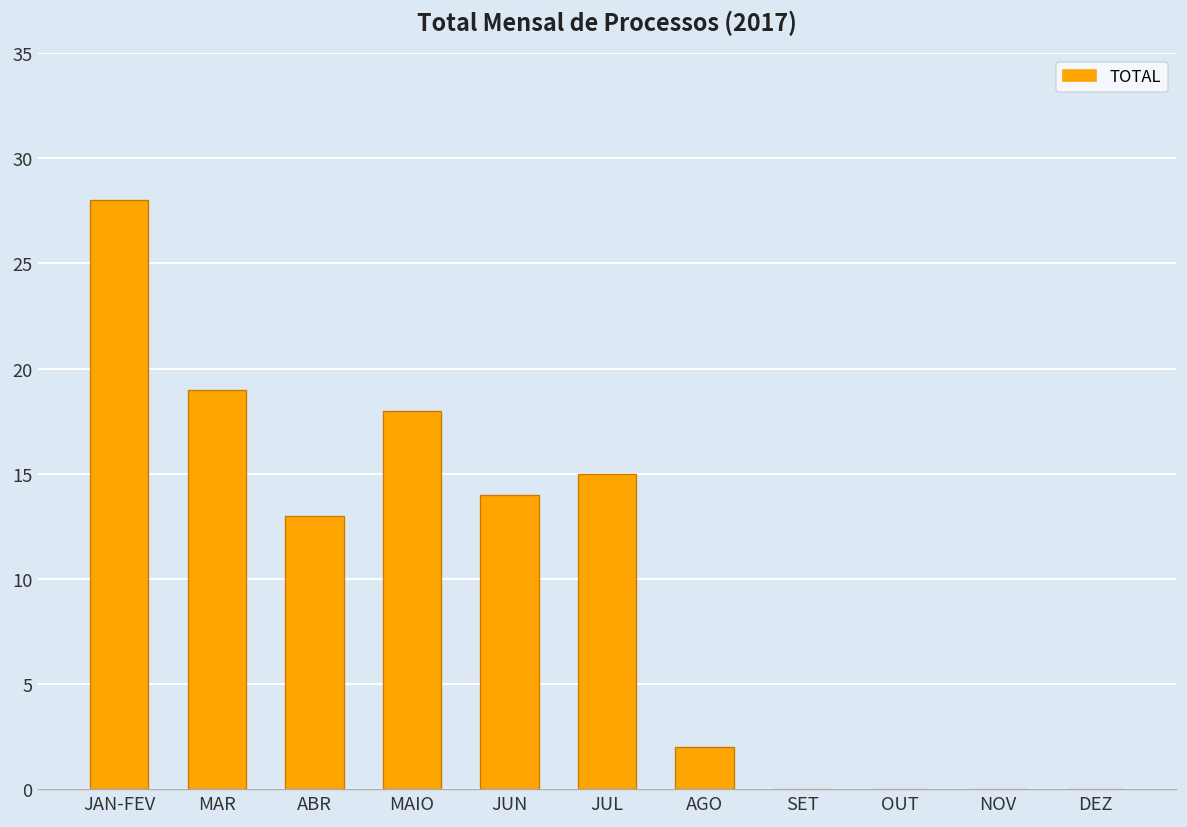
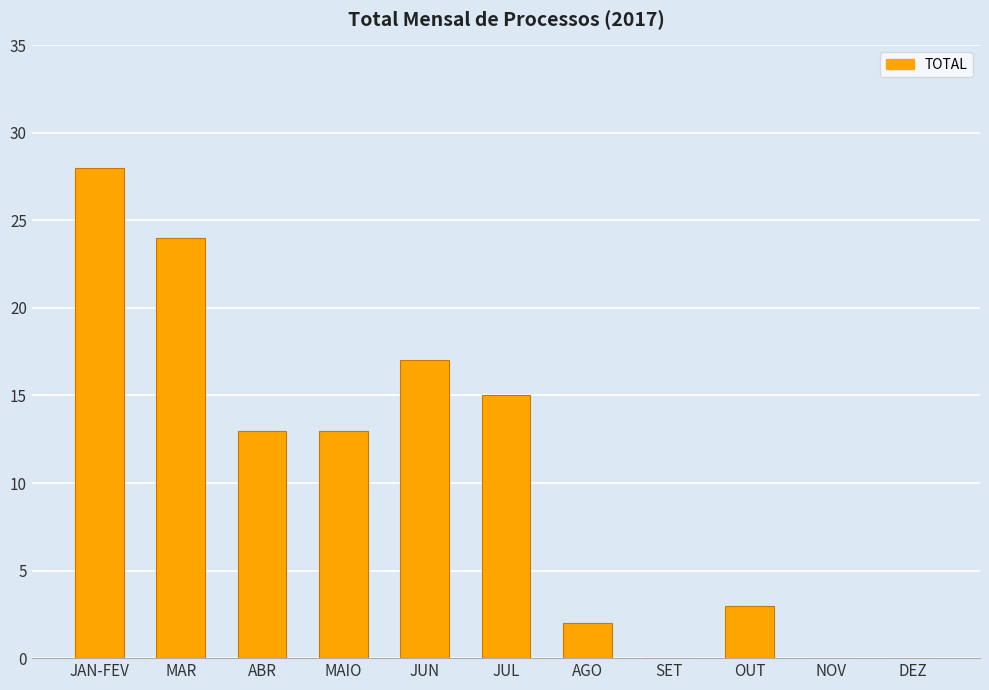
MAR: 19 -> 24
MAIO: 18 -> 13
JUN: 14 -> 17
OUT: 0 -> 3
